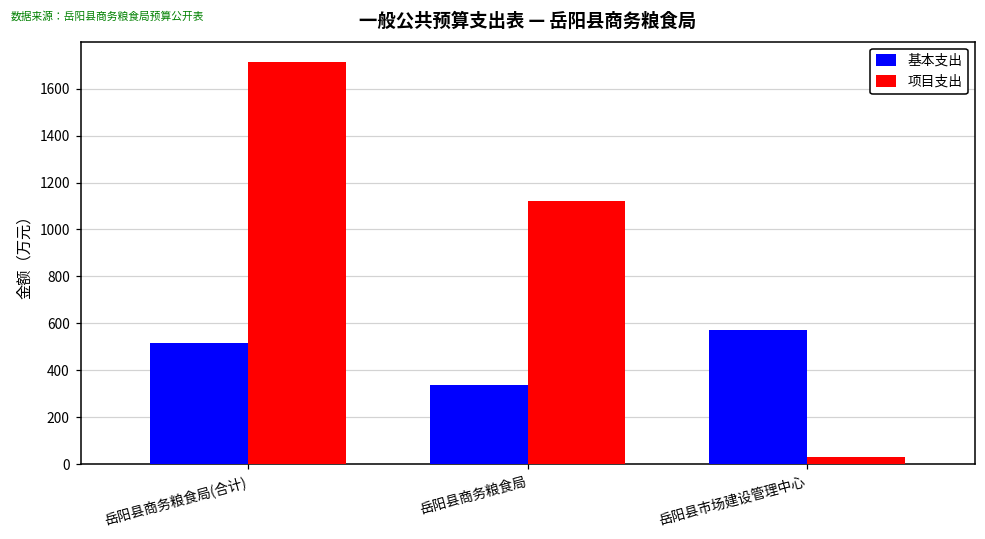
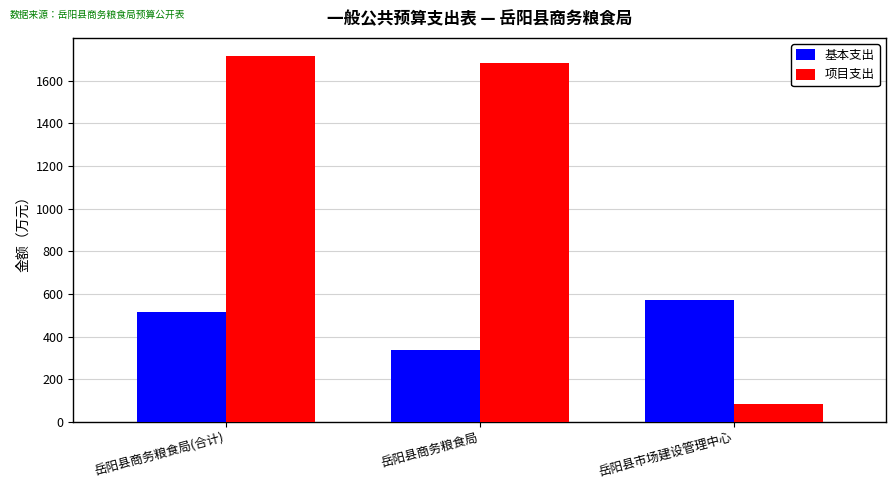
项目支出, 岳阳县商务粮食局: 1120 -> 1680
项目支出, 岳阳县市场建设管理中心: 30 -> 80
